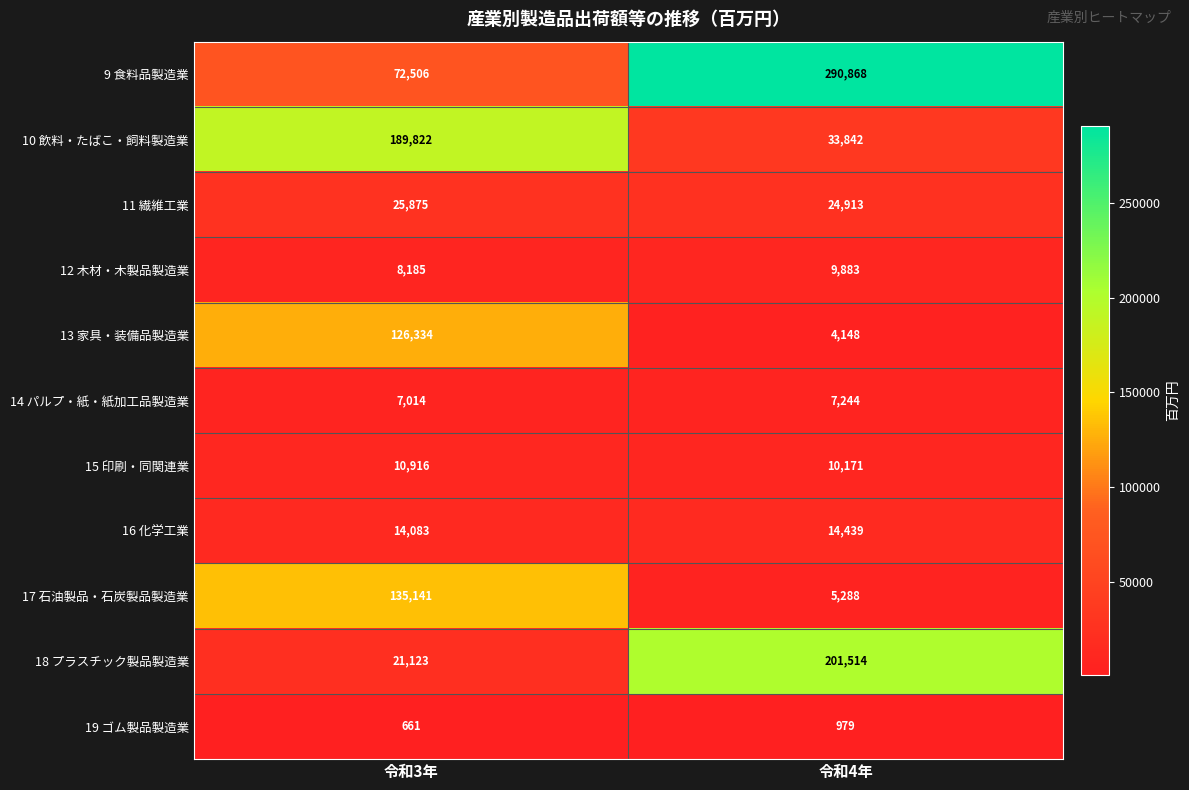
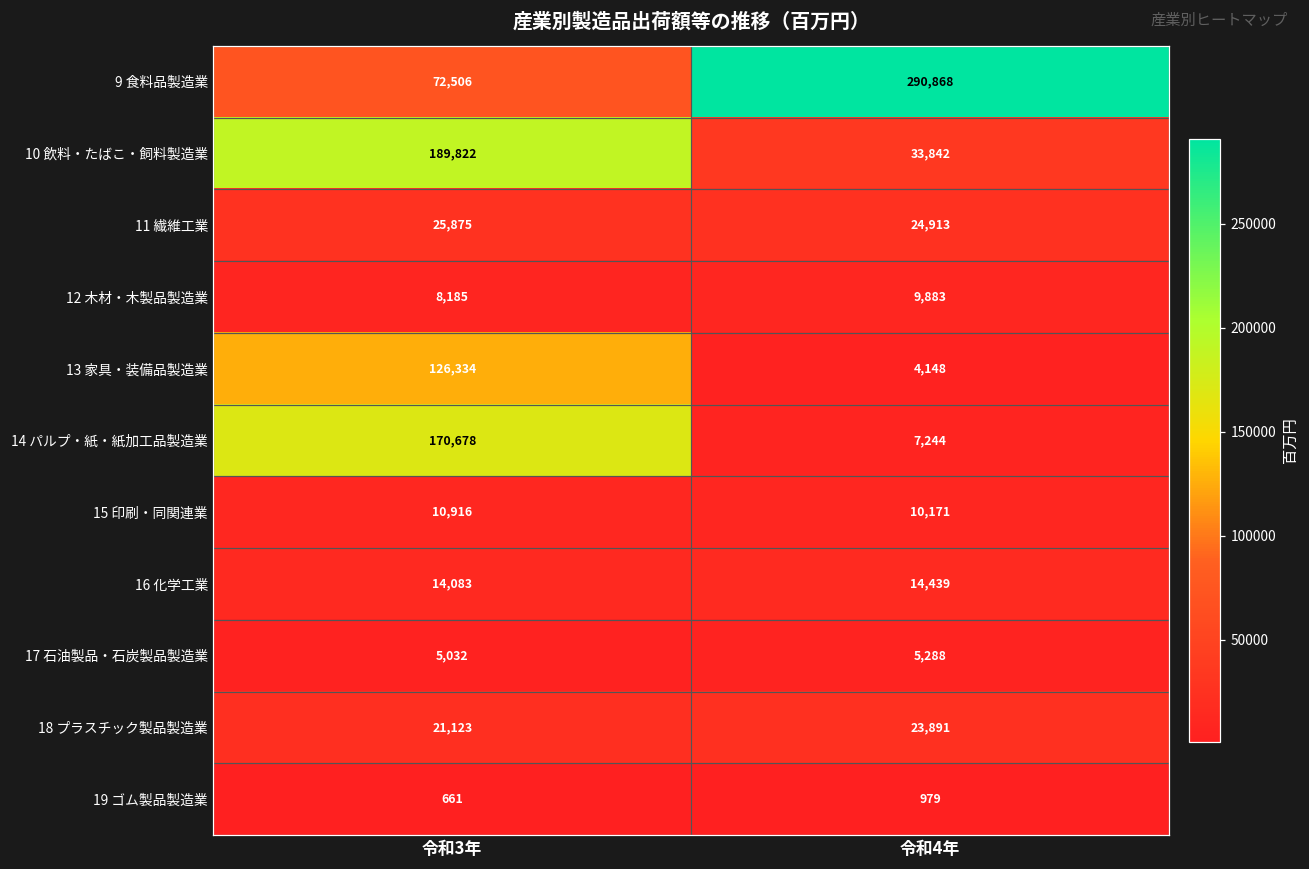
14 パルプ・紙・紙加工品製造業, 令和3年: 7,014 -> 170,678
17 石油製品・石炭製品製造業, 令和3年: 135,141 -> 5,032
18 プラスチック製品製造業, 令和4年: 201,514 -> 23,891
